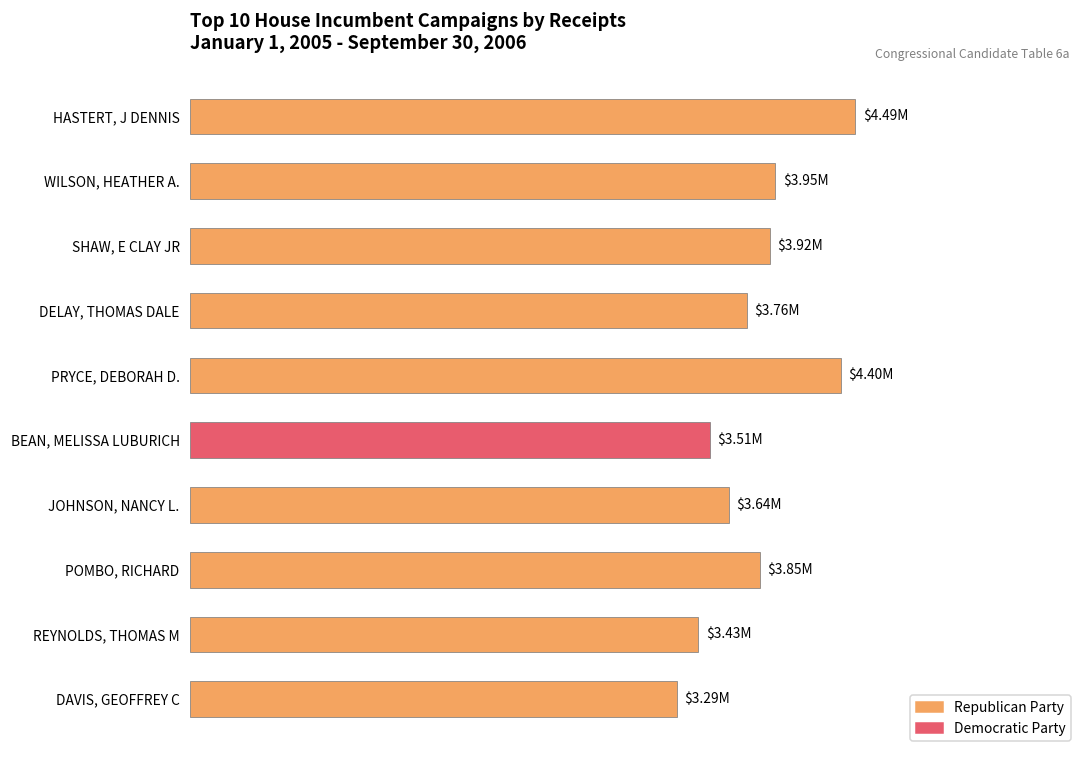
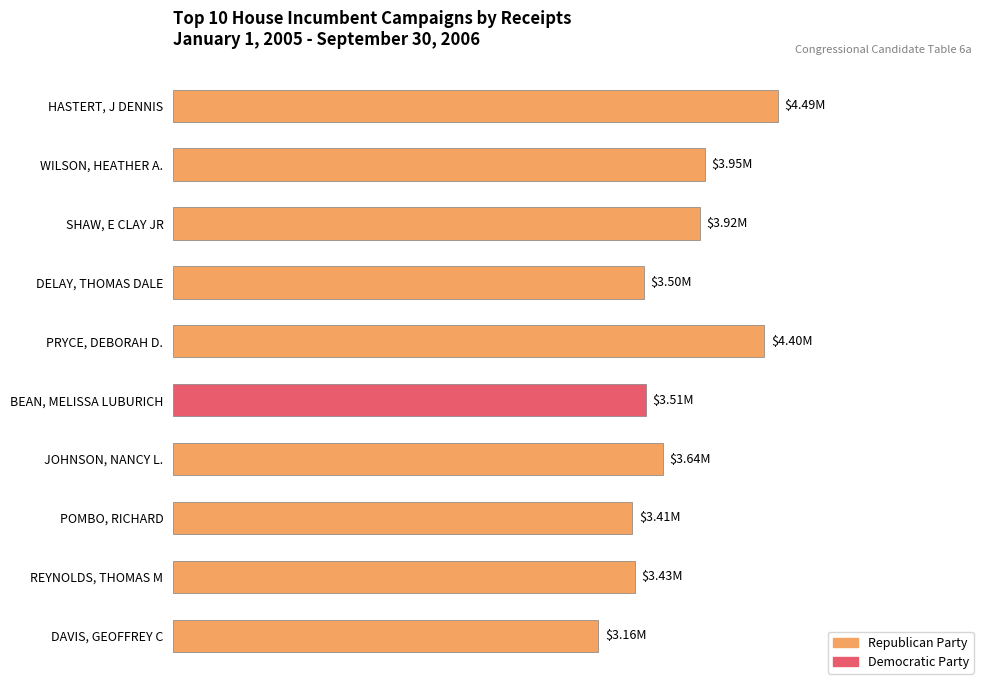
DELAY, THOMAS DALE: $3.76M -> $3.50M
POMBO, RICHARD: $3.85M -> $3.41M
DAVIS, GEOFFREY C: $3.29M -> $3.16M
